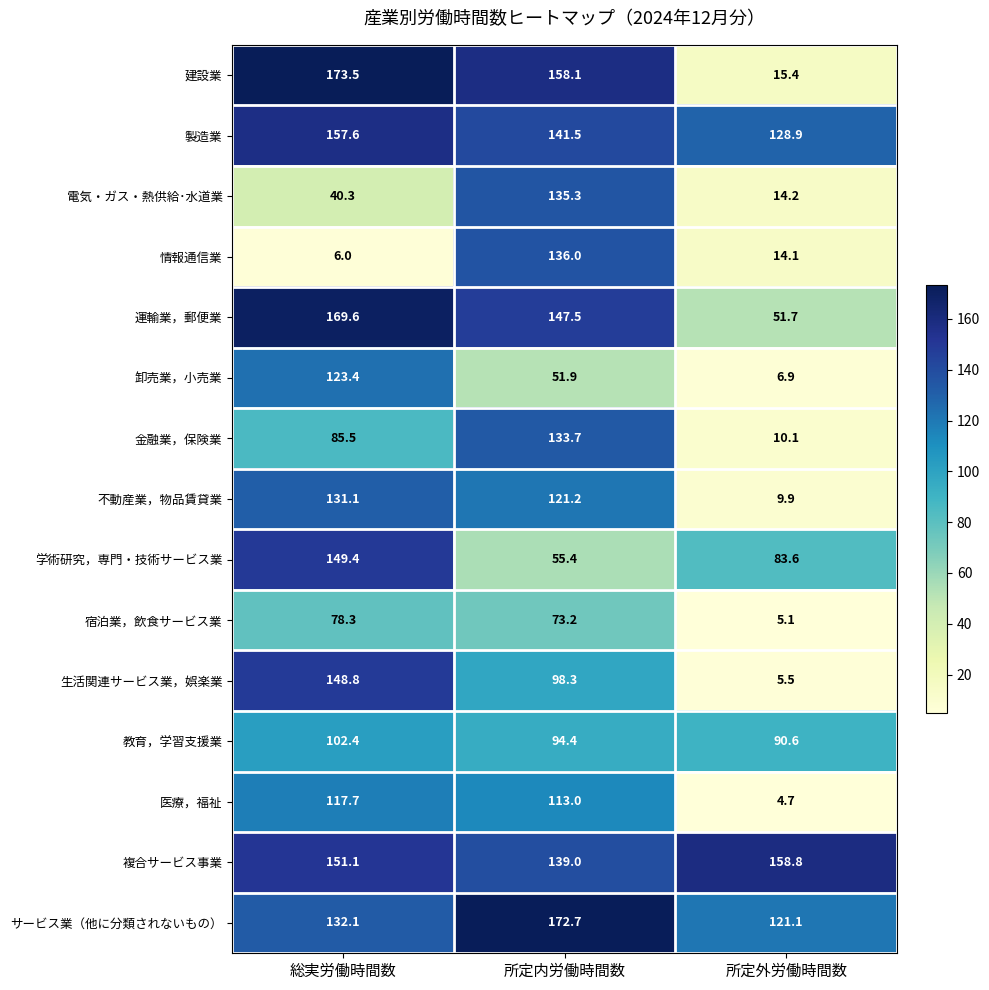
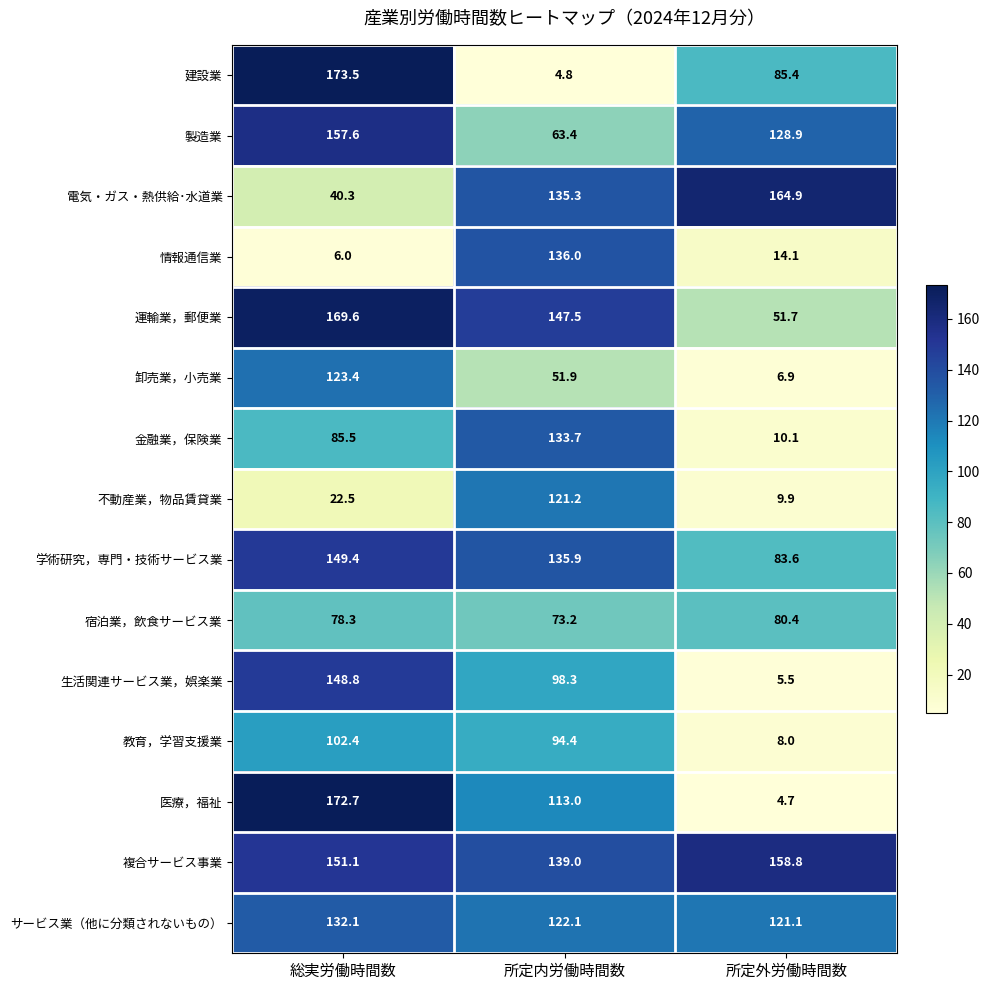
建設業, 所定内労働時間数: 158.1 -> 4.8
建設業, 所定外労働時間数: 15.4 -> 85.4
製造業, 所定内労働時間数: 141.5 -> 63.4
電気・ガス・熱供給･水道業, 所定外労働時間数: 14.2 -> 164.9
不動産業，物品賃貸業, 総実労働時間数: 131.1 -> 22.5
学術研究，専門・技術サービス業, 所定内労働時間数: 55.4 -> 135.9
宿泊業，飲食サービス業, 所定外労働時間数: 5.1 -> 80.4
教育，学習支援業, 所定外労働時間数: 90.6 -> 8.0
医療，福祉, 総実労働時間数: 117.7 -> 172.7
サービス業（他に分類されないもの）, 所定内労働時間数: 172.7 -> 122.1
